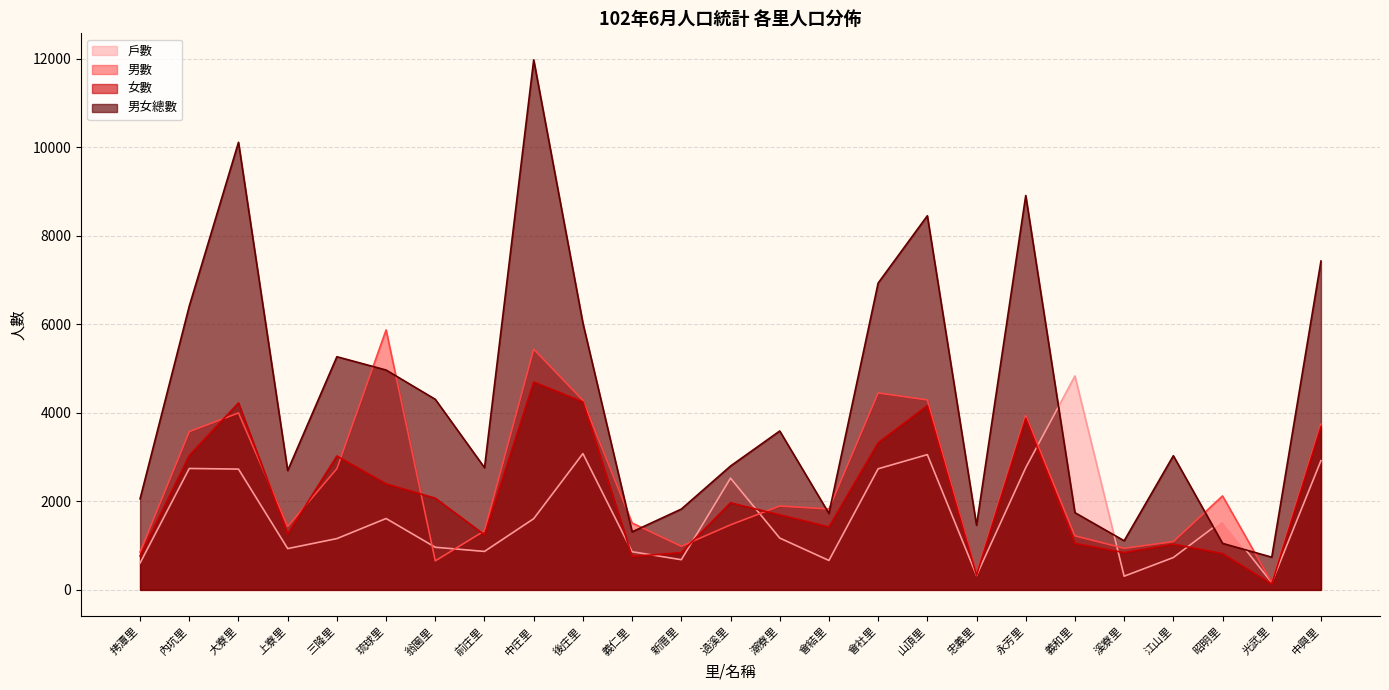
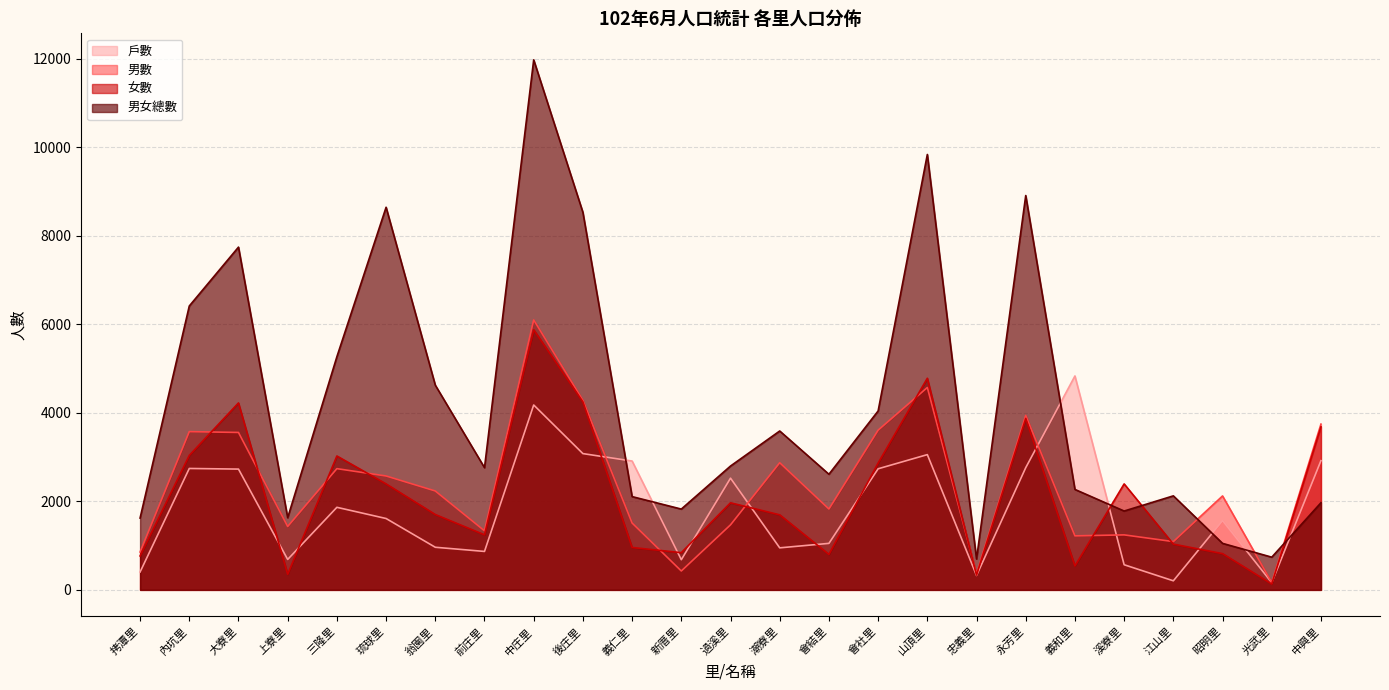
戶數, 拷潭里: 600 -> 400
男女總數, 拷潭里: 2100 -> 1600
男數, 大寮里: 4000 -> 3600
男女總數, 大寮里: 10100 -> 7700
戶數, 上寮里: 900 -> 700
女數, 上寮里: 1300 -> 400
男女總數, 上寮里: 2700 -> 1600
戶數, 三隆里: 1200 -> 1900
男數, 琉球里: 5900 -> 2600
男女總數, 琉球里: 5000 -> 8600
男數, 翁園里: 700 -> 2200
女數, 翁園里: 2100 -> 1700
男女總數, 翁園里: 4300 -> 4600
戶數, 中庄里: 1600 -> 4200
男數, 中庄里: 5400 -> 6100
女數, 中庄里: 4700 -> 5900
男女總數, 後庄里: 6000 -> 8500
戶數, 義仁里: 900 -> 2900
女數, 義仁里: 800 -> 1000
男女總數, 義仁里: 1300 -> 2100
男數, 新厝里: 1000 -> 400
戶數, 潮寮里: 1200 -> 1000
男數, 潮寮里: 1900 -> 2900
戶數, 會結里: 700 -> 1100
女數, 會結里: 1400 -> 800
男女總數, 會結里: 1700 -> 2600
男數, 會社里: 4500 -> 3600
女數, 會社里: 3300 -> 2900
男女總數, 會社里: 6900 -> 4000
男數, 山頂里: 4300 -> 4600
女數, 山頂里: 4200 -> 4800
男女總數, 山頂里: 8500 -> 9800
男女總數, 忠義里: 1500 -> 700
女數, 義和里: 1000 -> 500
男女總數, 義和里: 1700 -> 2300
戶數, 溪寮里: 300 -> 600
男數, 溪寮里: 900 -> 1200
女數, 溪寮里: 800 -> 2400
男女總數, 溪寮里: 1100 -> 1800
戶數, 江山里: 700 -> 200
男女總數, 江山里: 3000 -> 2100
男女總數, 中興里: 7400 -> 2000
